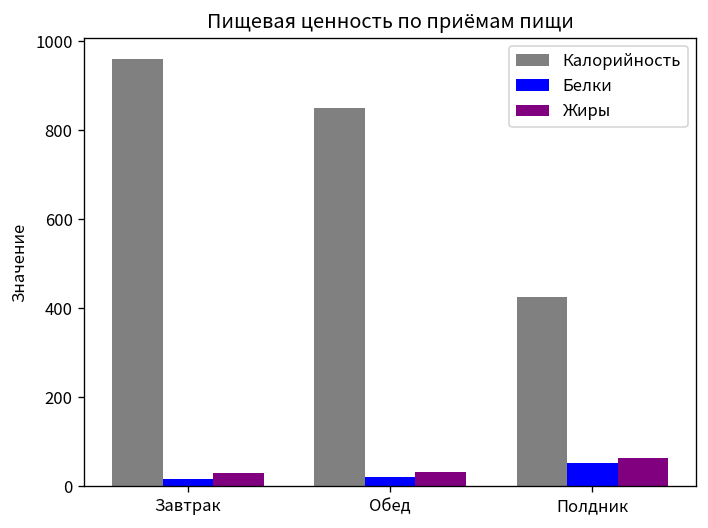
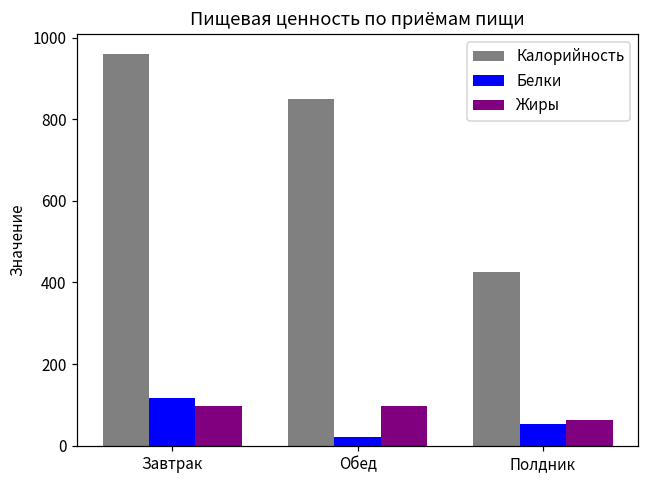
Белки, Завтрак: 20 -> 120
Жиры, Завтрак: 30 -> 100
Жиры, Обед: 30 -> 100
